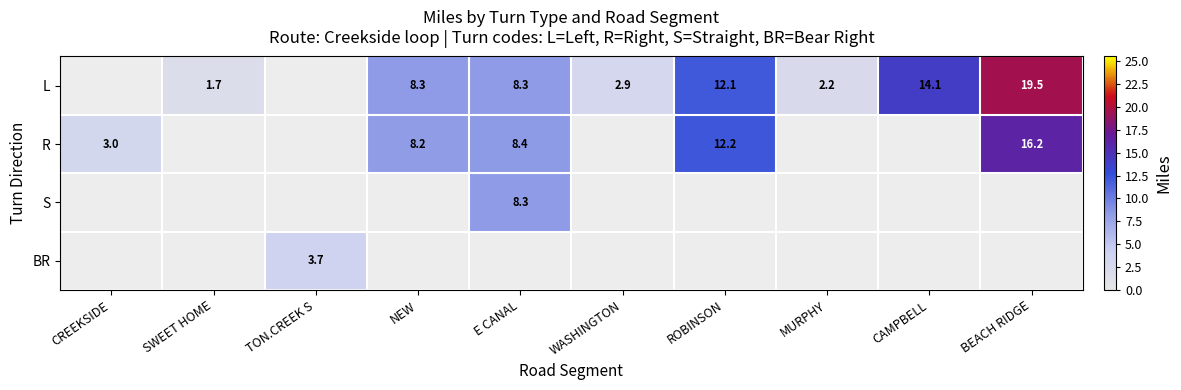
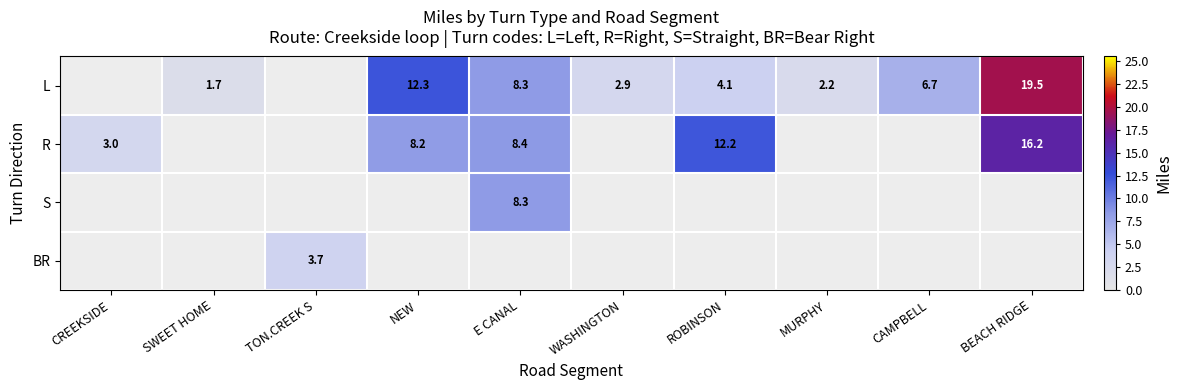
L, NEW: 8.3 -> 12.3
L, ROBINSON: 12.1 -> 4.1
L, CAMPBELL: 14.1 -> 6.7
